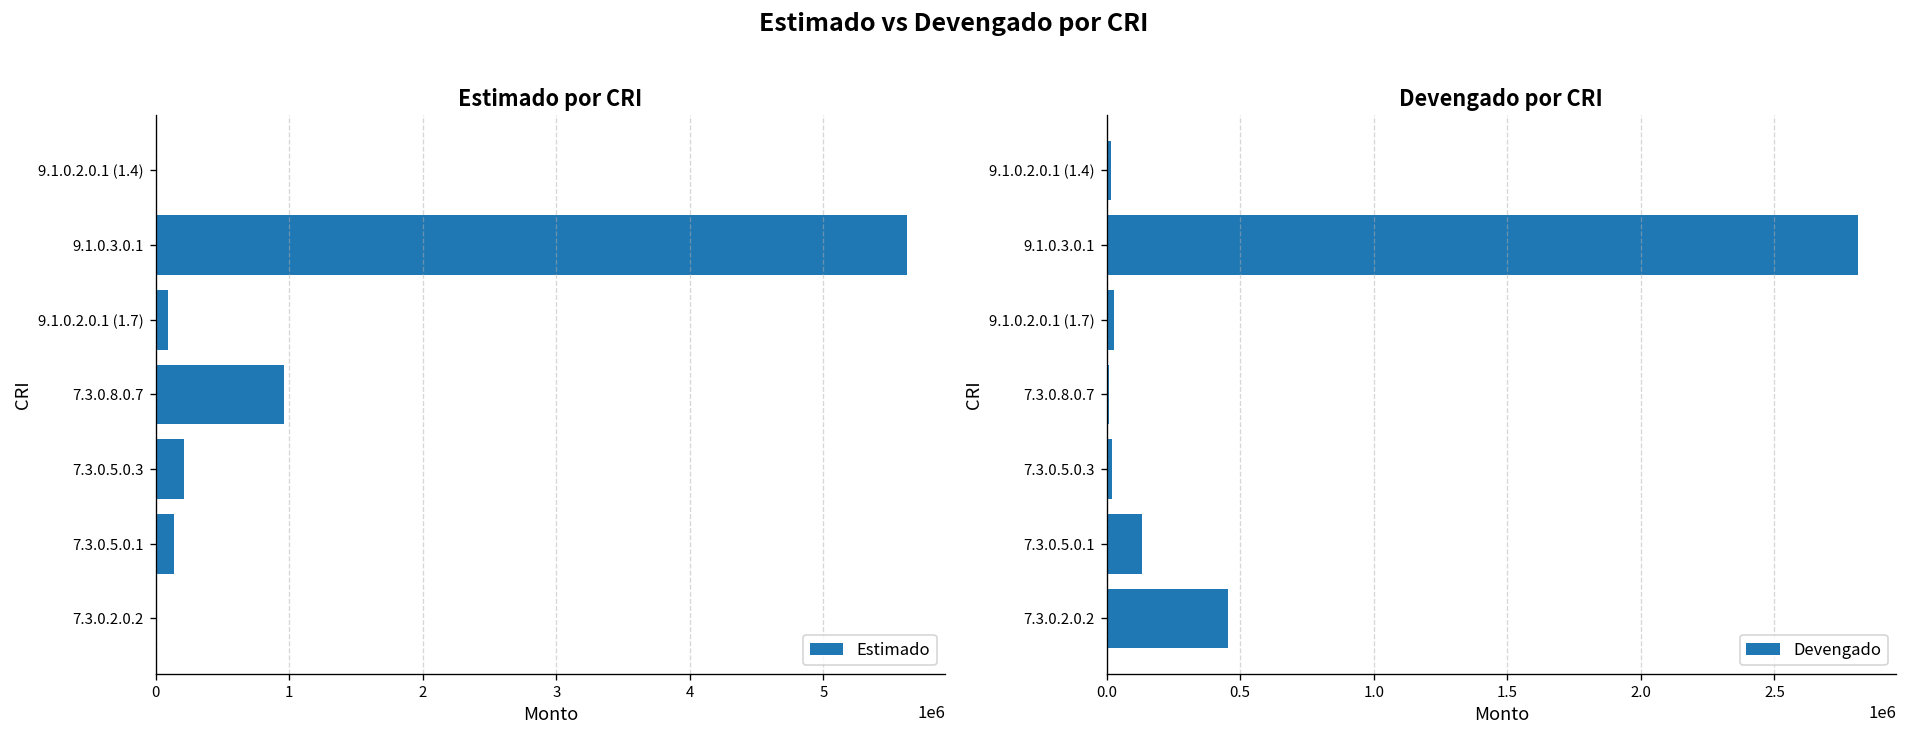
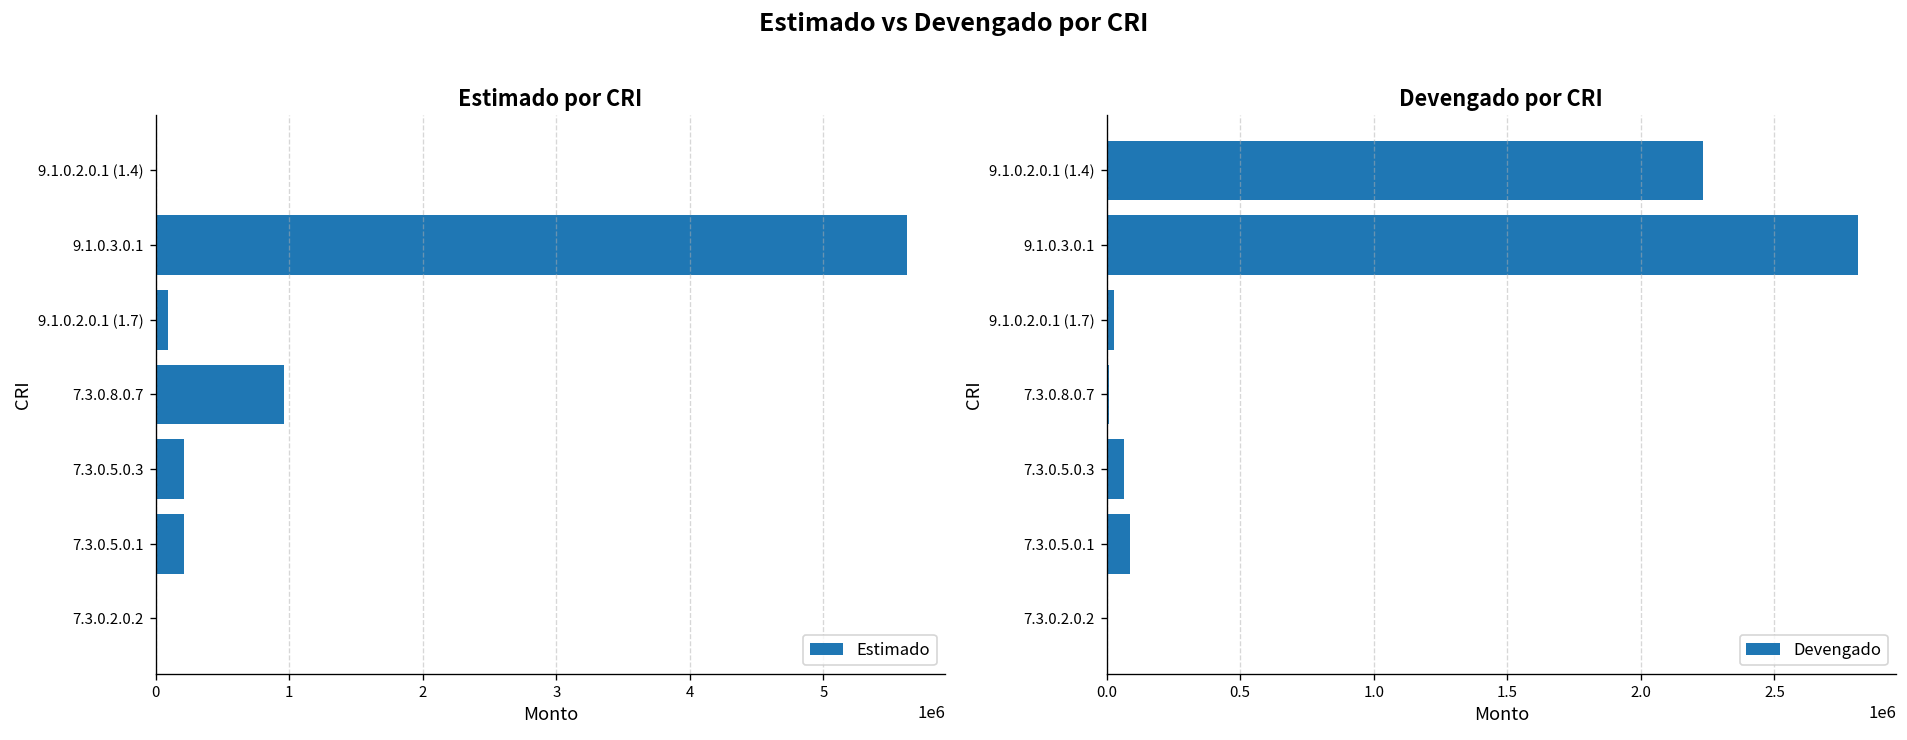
Estimado por CRI, 7.3.0.5.0.1: 140000 -> 220000
Devengado por CRI, 9.1.0.2.0.1 (1.4): 20000 -> 2230000
Devengado por CRI, 7.3.0.5.0.3: 20000 -> 60000
Devengado por CRI, 7.3.0.5.0.1: 130000 -> 90000
Devengado por CRI, 7.3.0.2.0.2: 460000 -> 0
